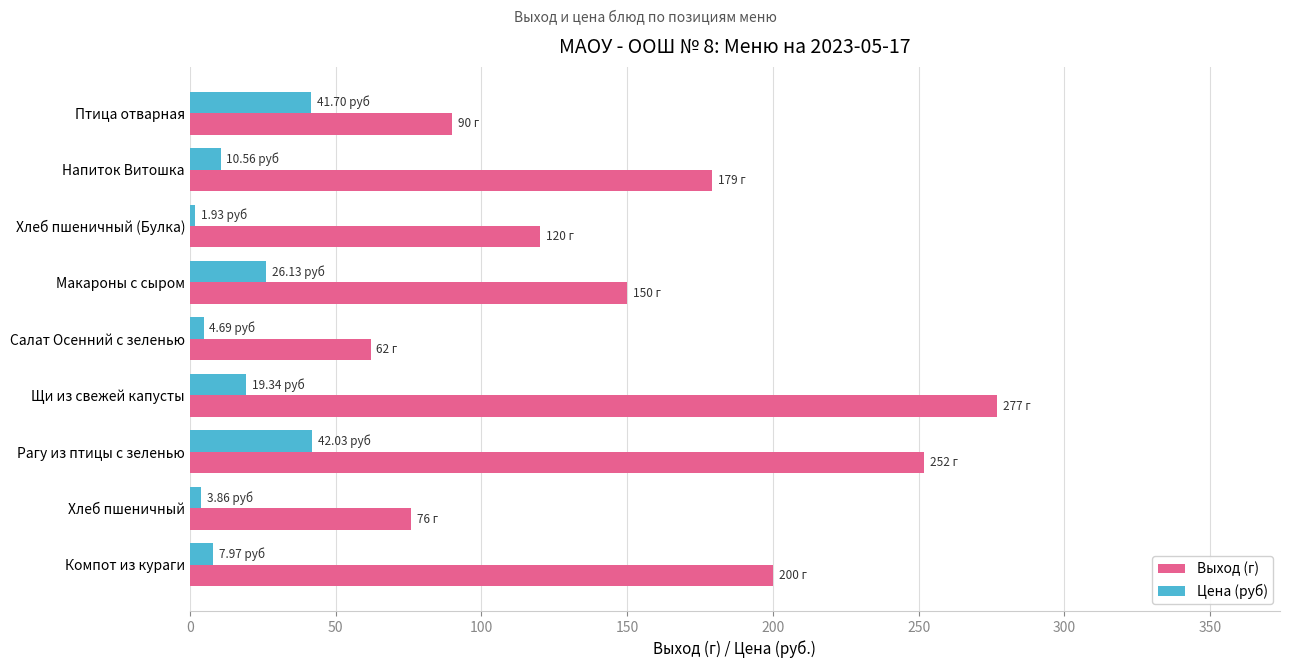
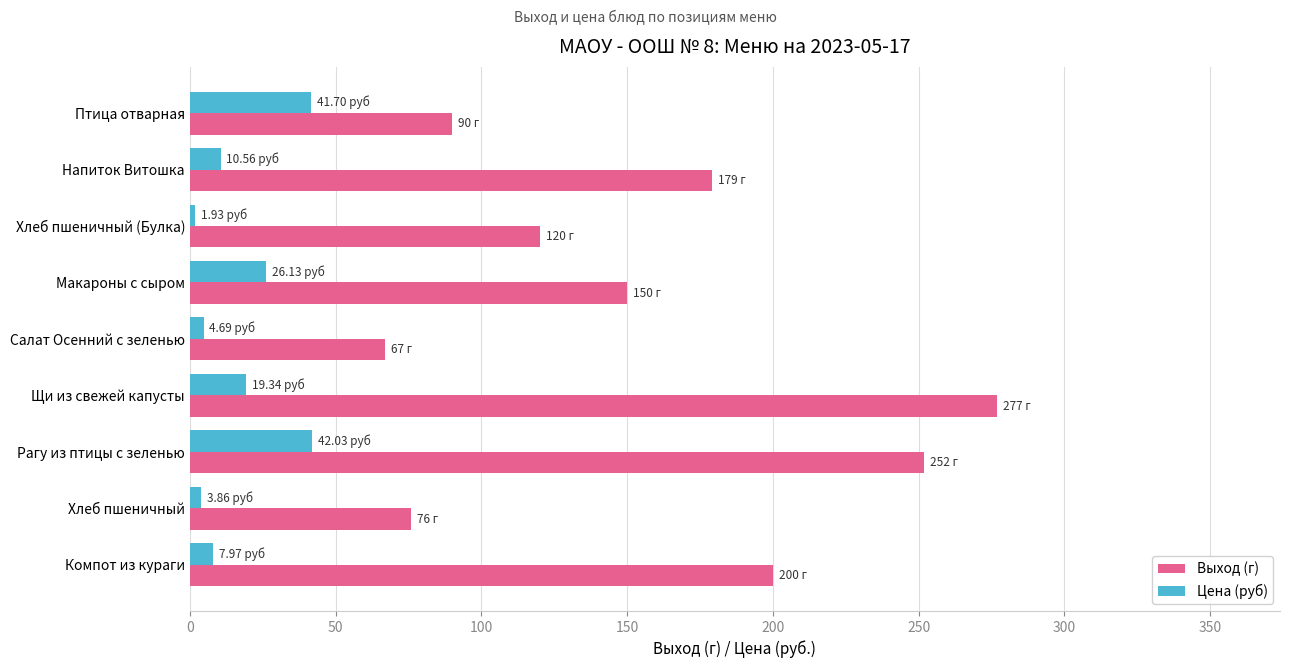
Выход (г), Салат Осенний с зеленью: 62 -> 67
